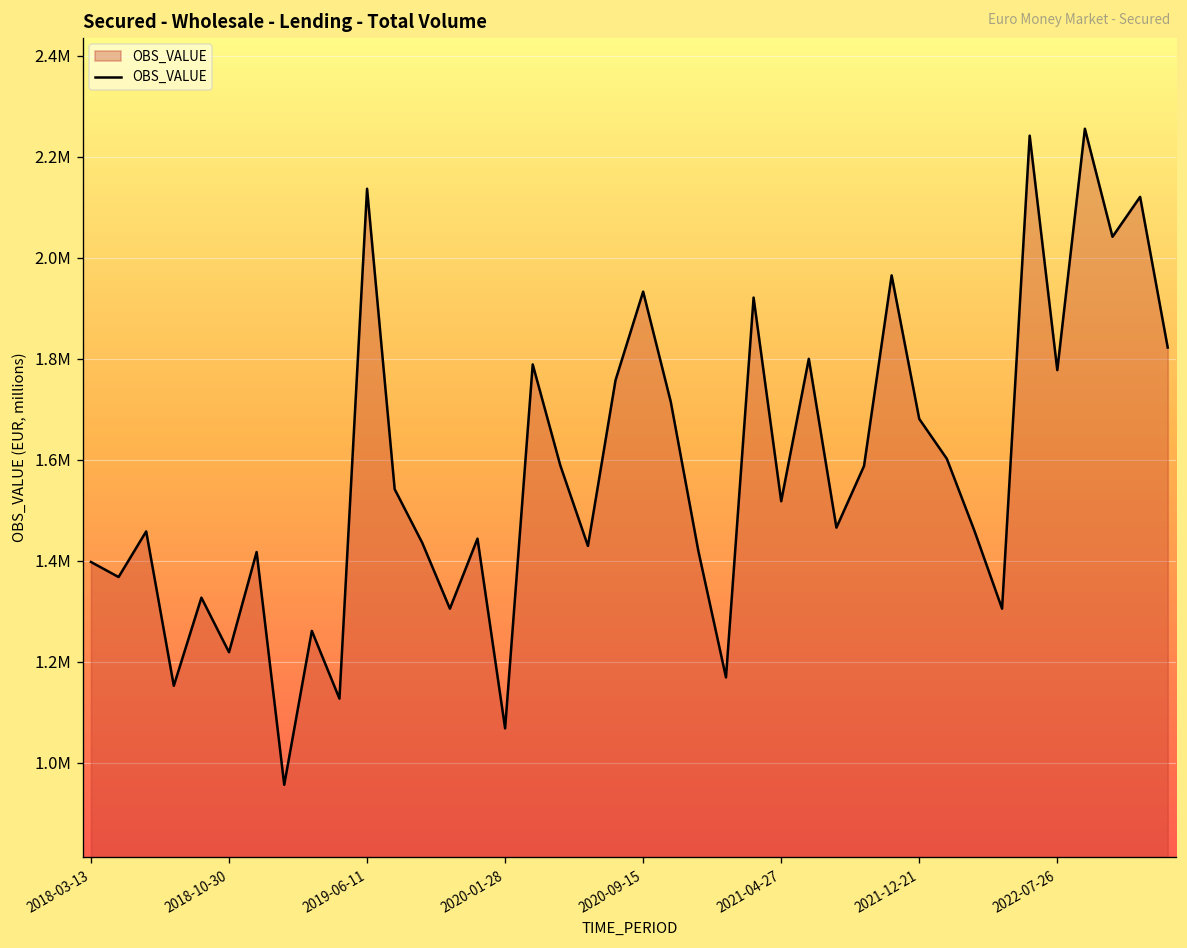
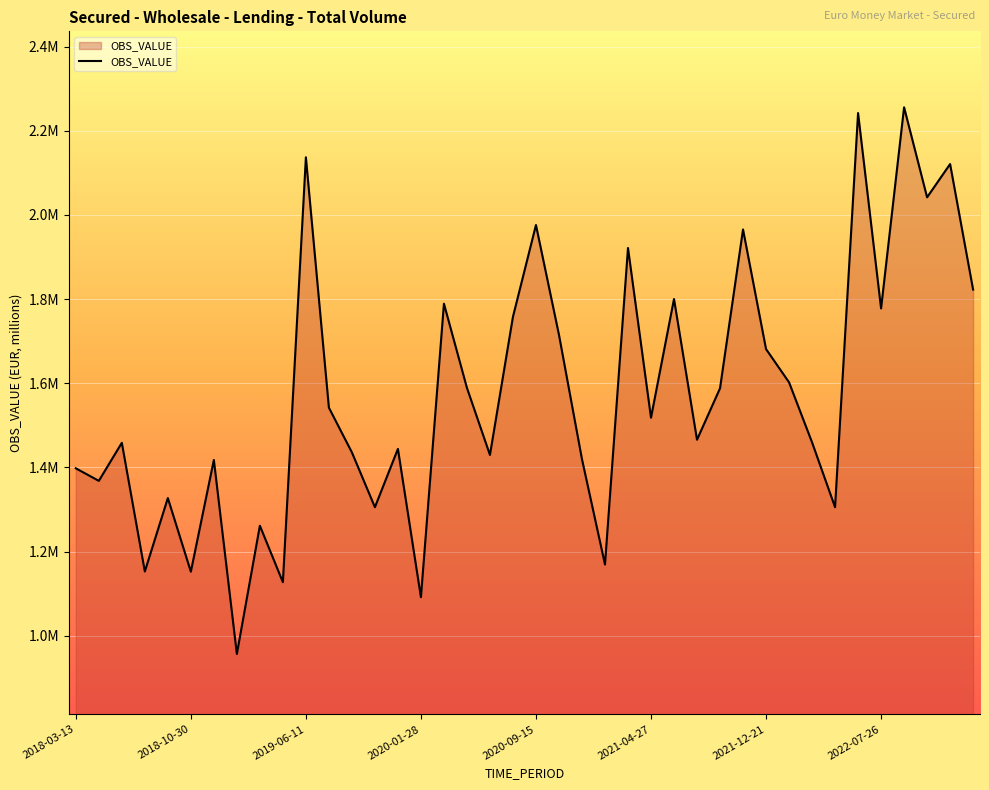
2018-10-30: 1220000 -> 1150000
2020-01-28: 1070000 -> 1090000
2020-09-15: 1930000 -> 1980000
